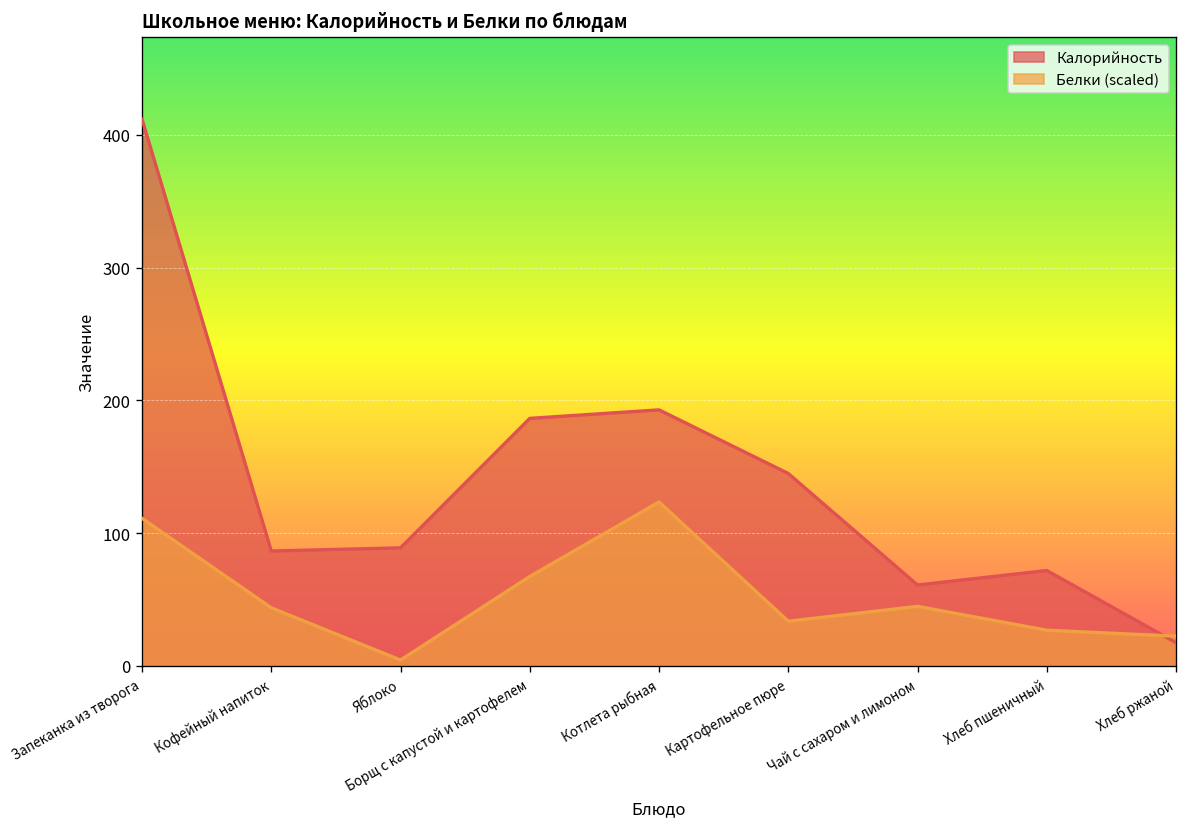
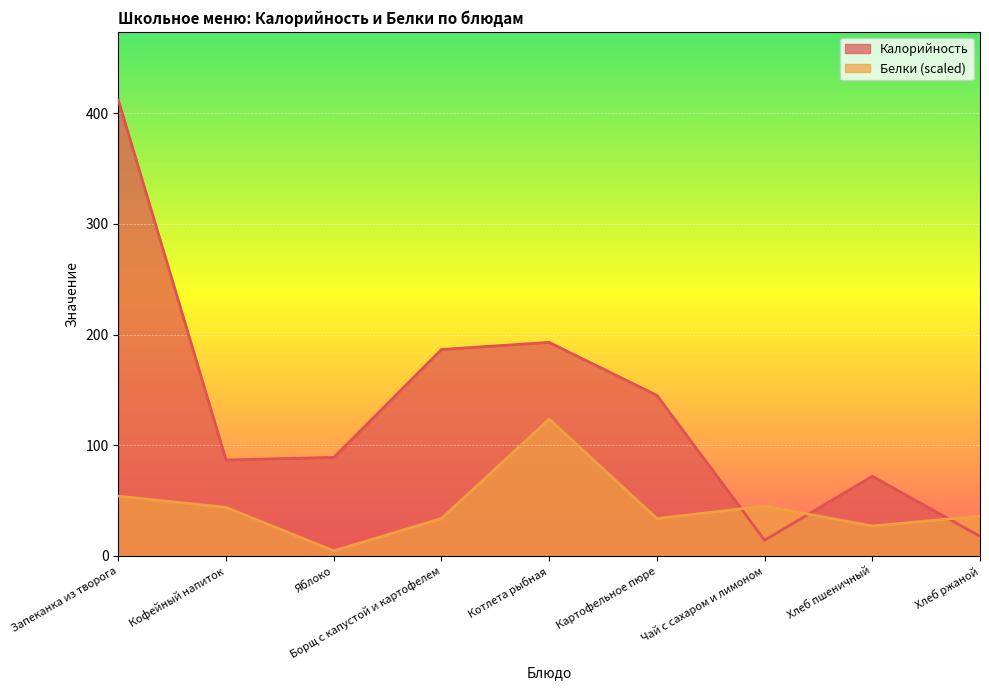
Белки (scaled), Запеканка из творога: 111 -> 54
Белки (scaled), Борщ с капустой и картофелем: 67 -> 34
Калорийность, Чай с сахаром и лимоном: 61 -> 14
Белки (scaled), Хлеб ржаной: 22 -> 36
